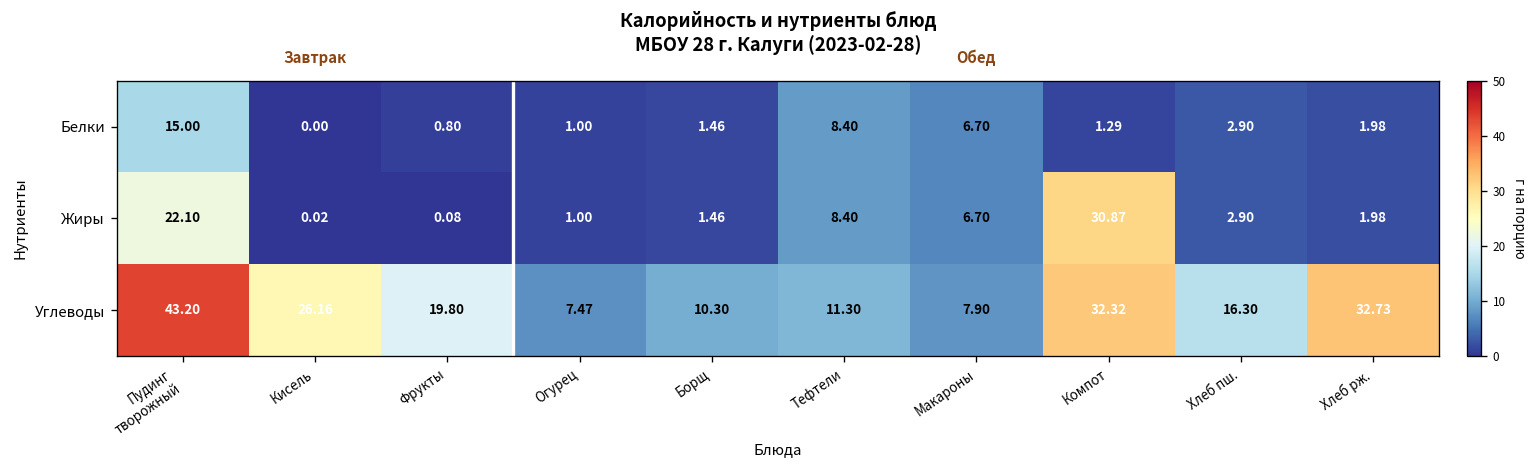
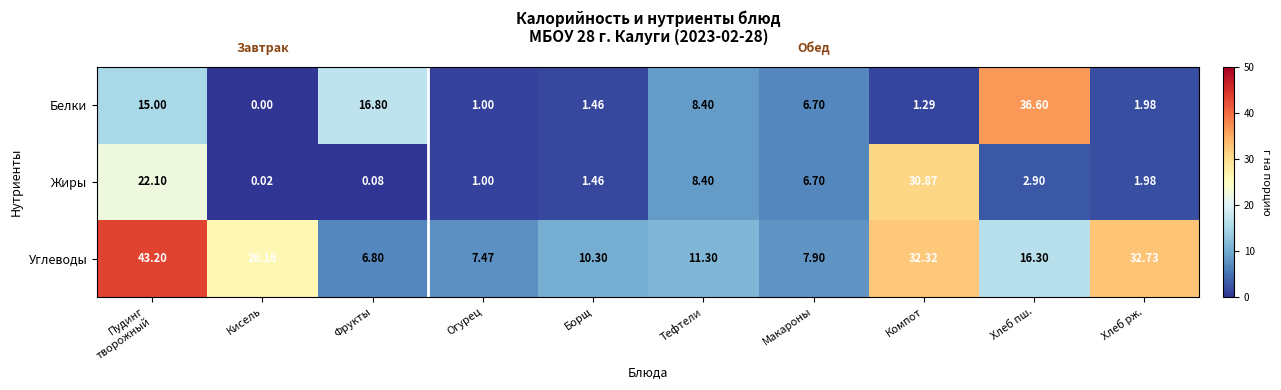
Белки, Фрукты: 0.80 -> 16.80
Белки, Хлеб пш.: 2.90 -> 36.60
Углеводы, Фрукты: 19.80 -> 6.80
